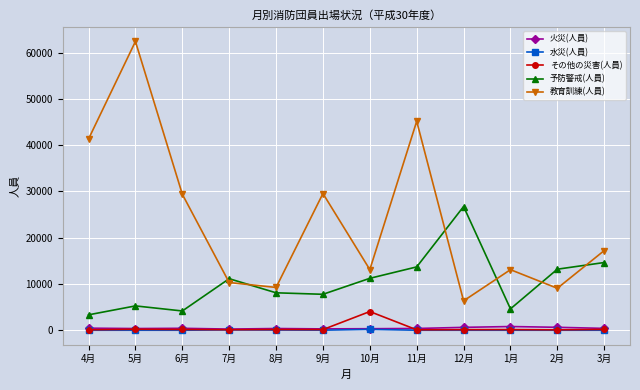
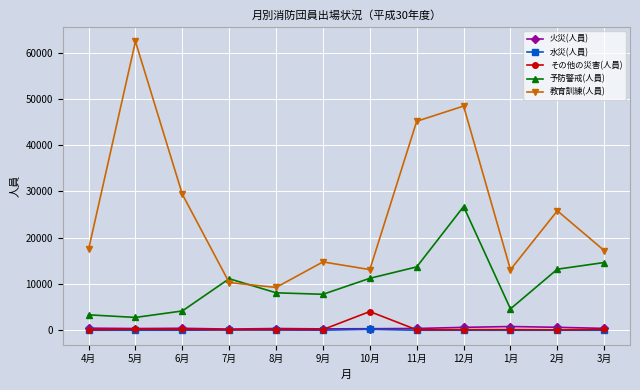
教育訓練(人員), 4月: 41000 -> 17000
予防警戒(人員), 5月: 5000 -> 3000
教育訓練(人員), 9月: 30000 -> 15000
教育訓練(人員), 12月: 6000 -> 48000
教育訓練(人員), 2月: 9000 -> 26000
